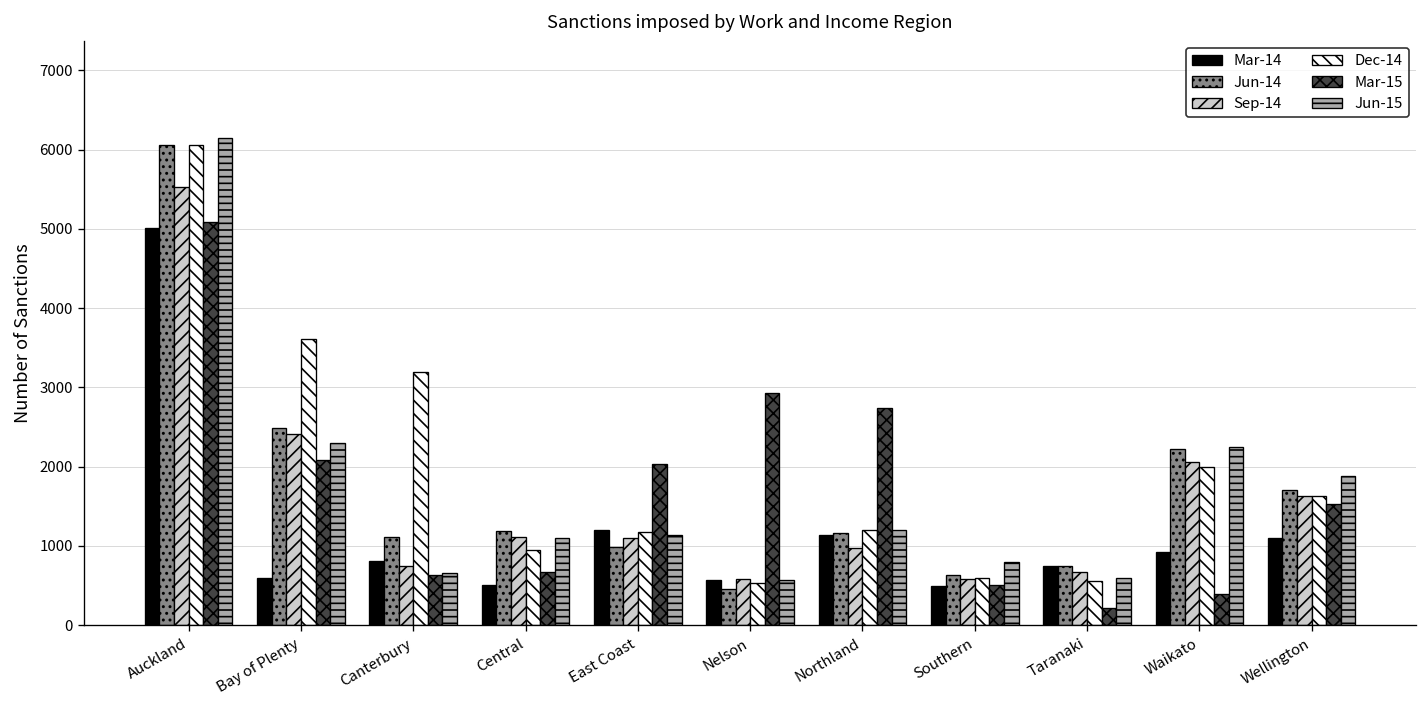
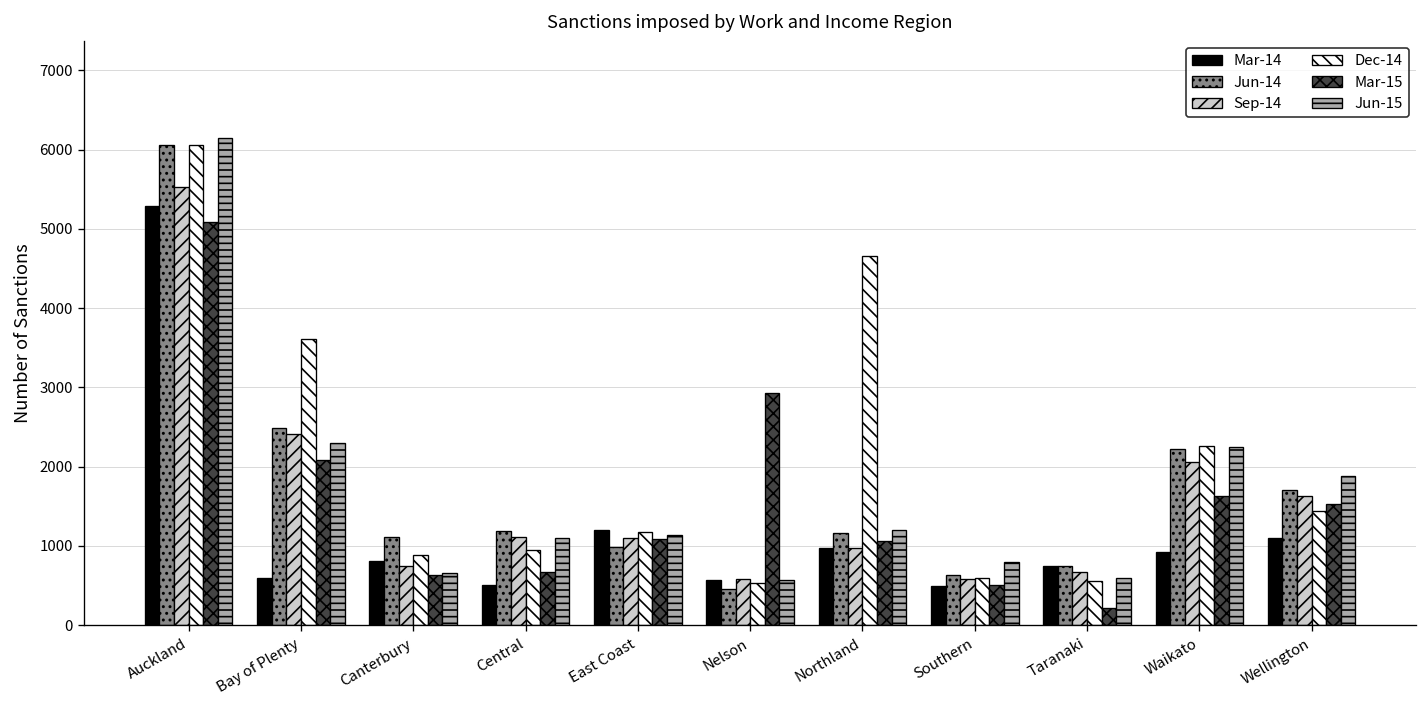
Mar-14, Auckland: 5000 -> 5300
Dec-14, Canterbury: 3200 -> 900
Mar-15, East Coast: 2000 -> 1100
Mar-14, Northland: 1100 -> 1000
Dec-14, Northland: 1200 -> 4700
Mar-15, Northland: 2700 -> 1100
Dec-14, Waikato: 2000 -> 2300
Mar-15, Waikato: 400 -> 1600
Dec-14, Wellington: 1600 -> 1400
